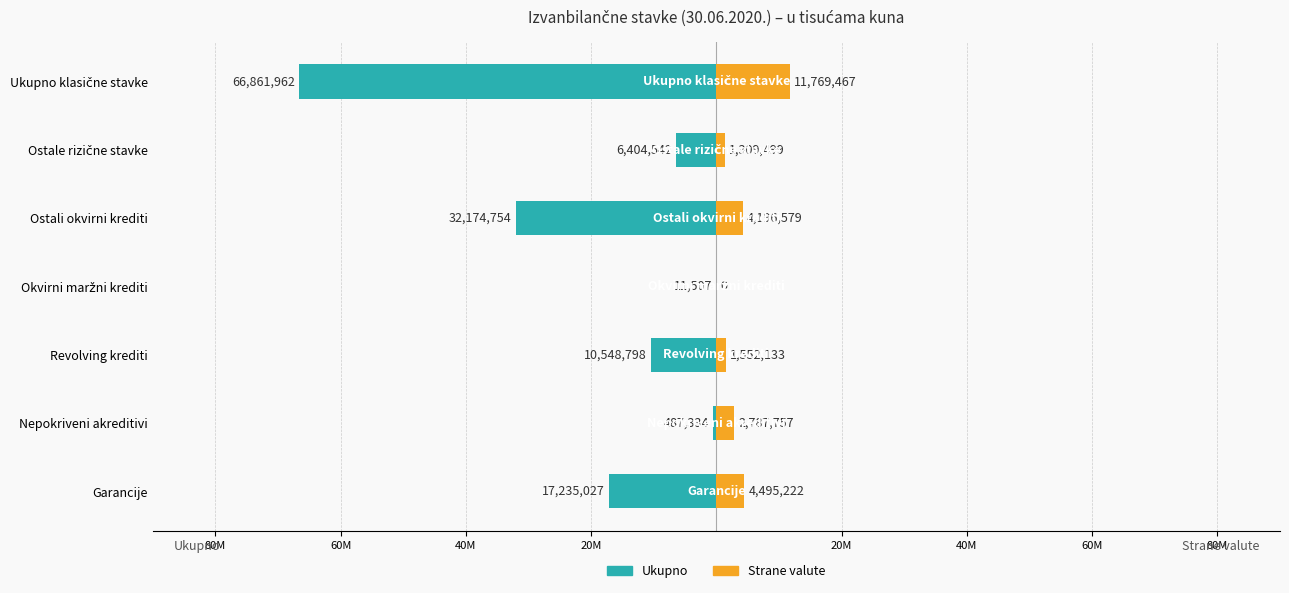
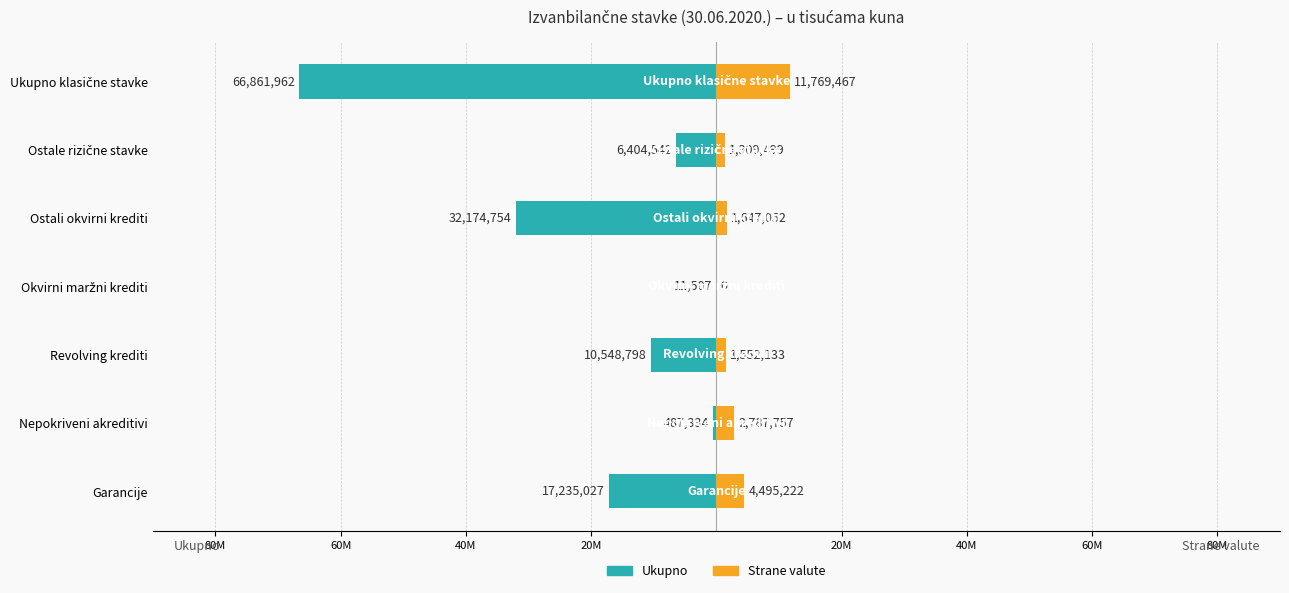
Strane valute, Ostali okvirni krediti: 4,196,579 -> 1,647,052
